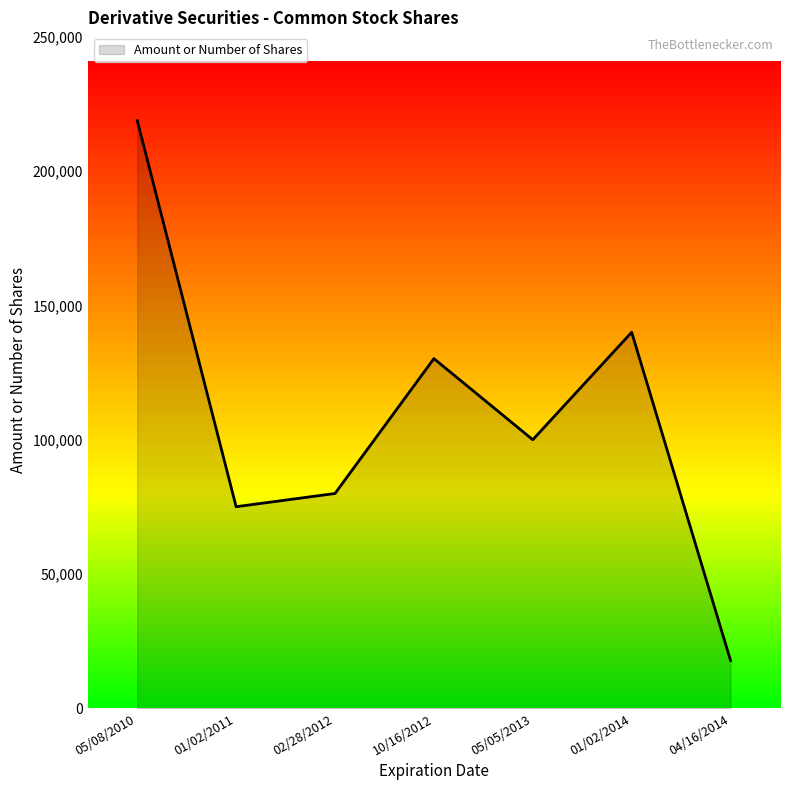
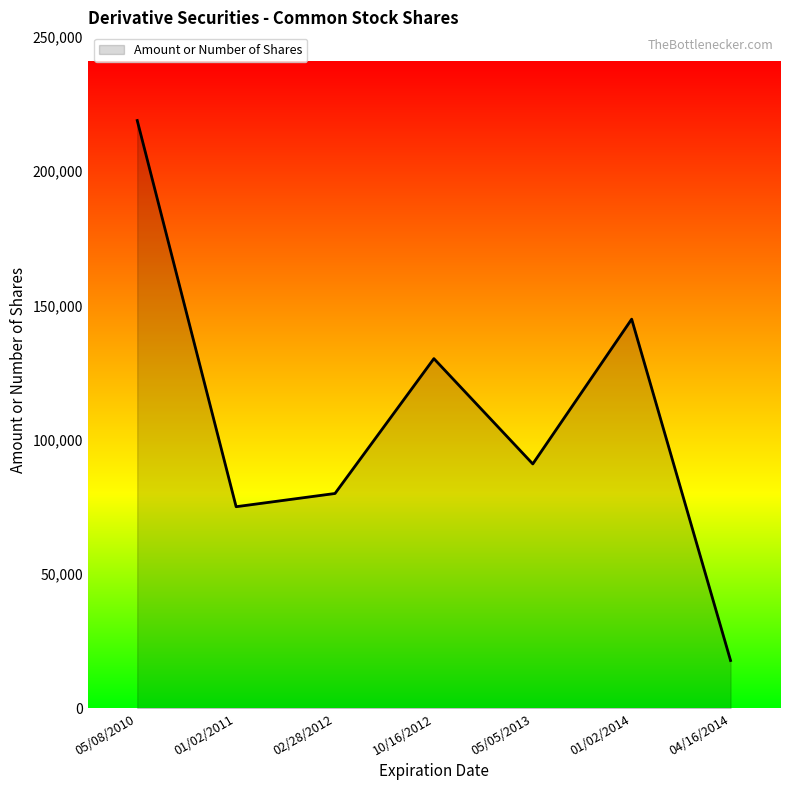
05/05/2013: 100,000 -> 91,000
01/02/2014: 140,000 -> 145,000
